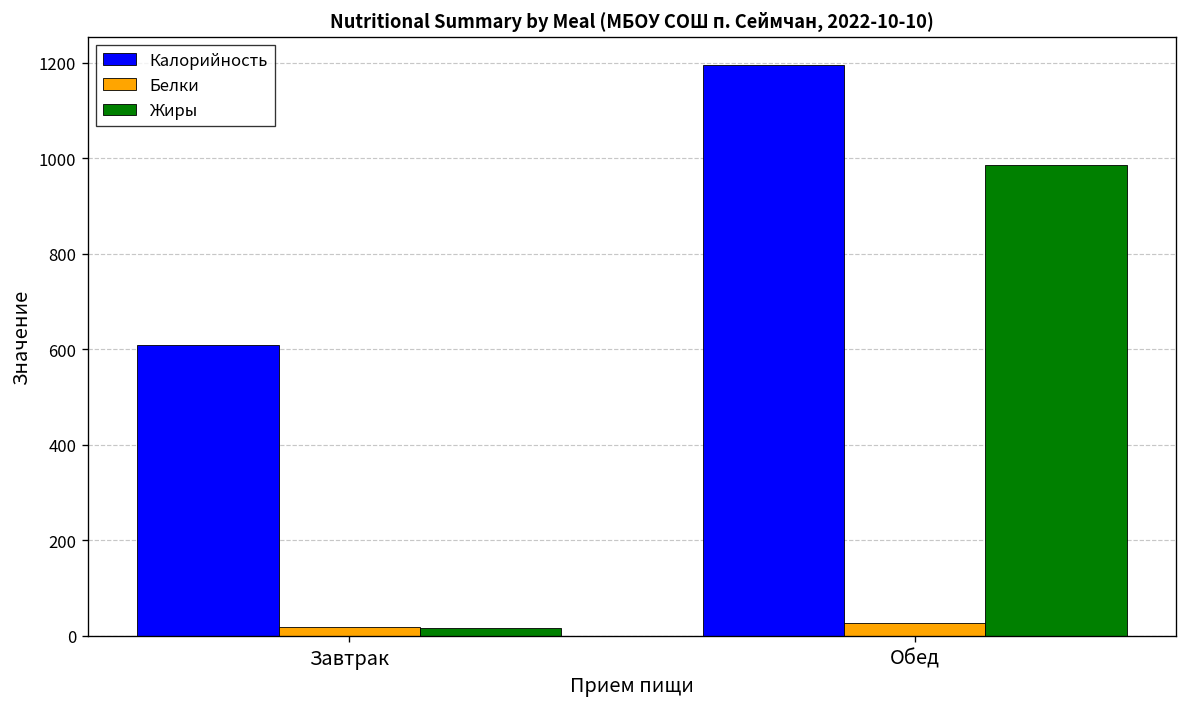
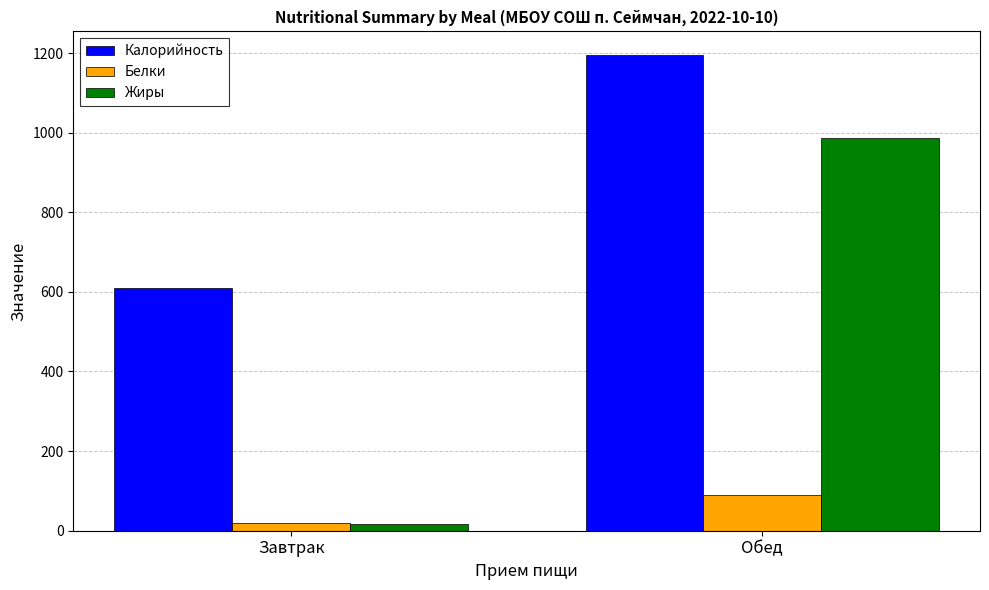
Белки, Обед: 30 -> 90
